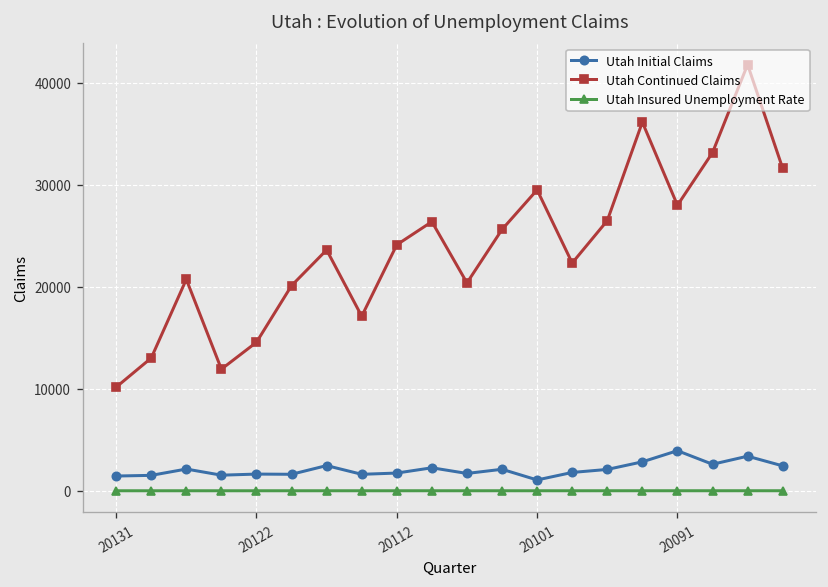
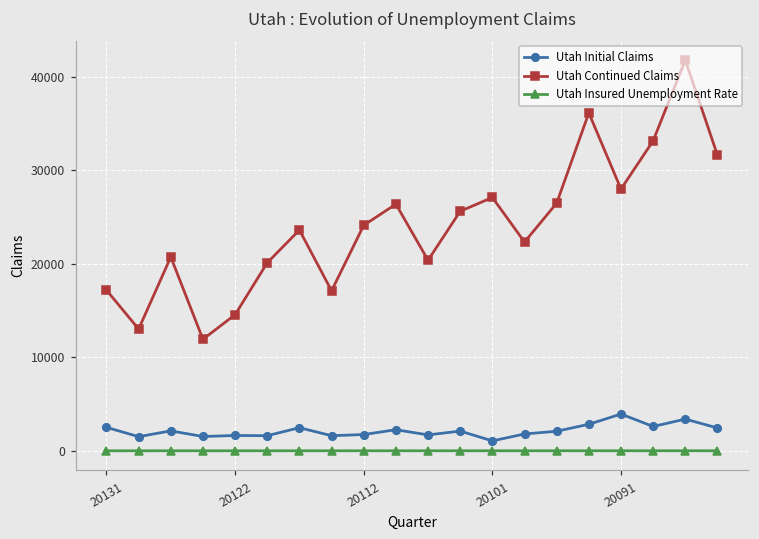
Utah Initial Claims, 20131: 1000 -> 3000
Utah Continued Claims, 20131: 10000 -> 17000
Utah Continued Claims, 20101: 30000 -> 27000
